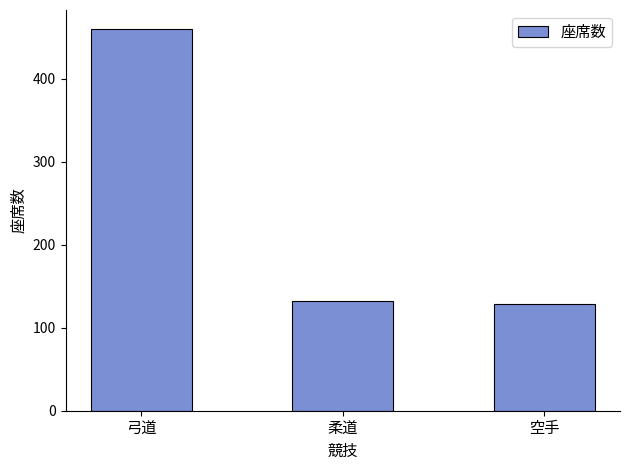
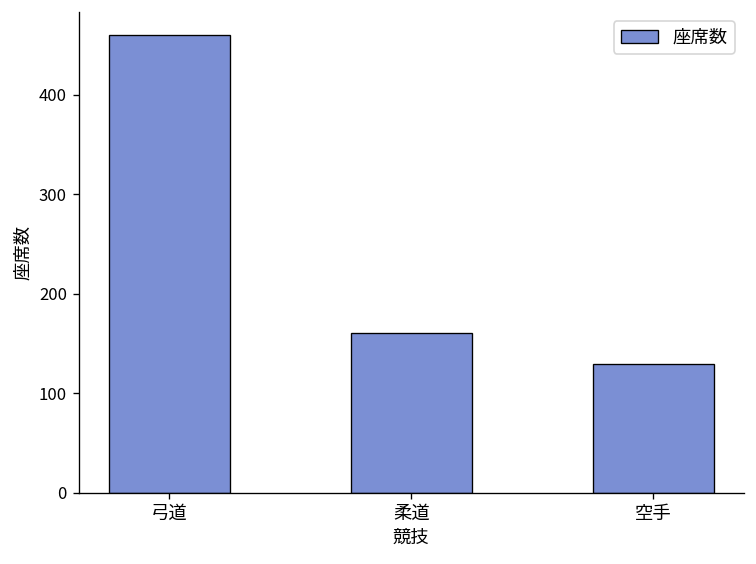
柔道: 130 -> 160
